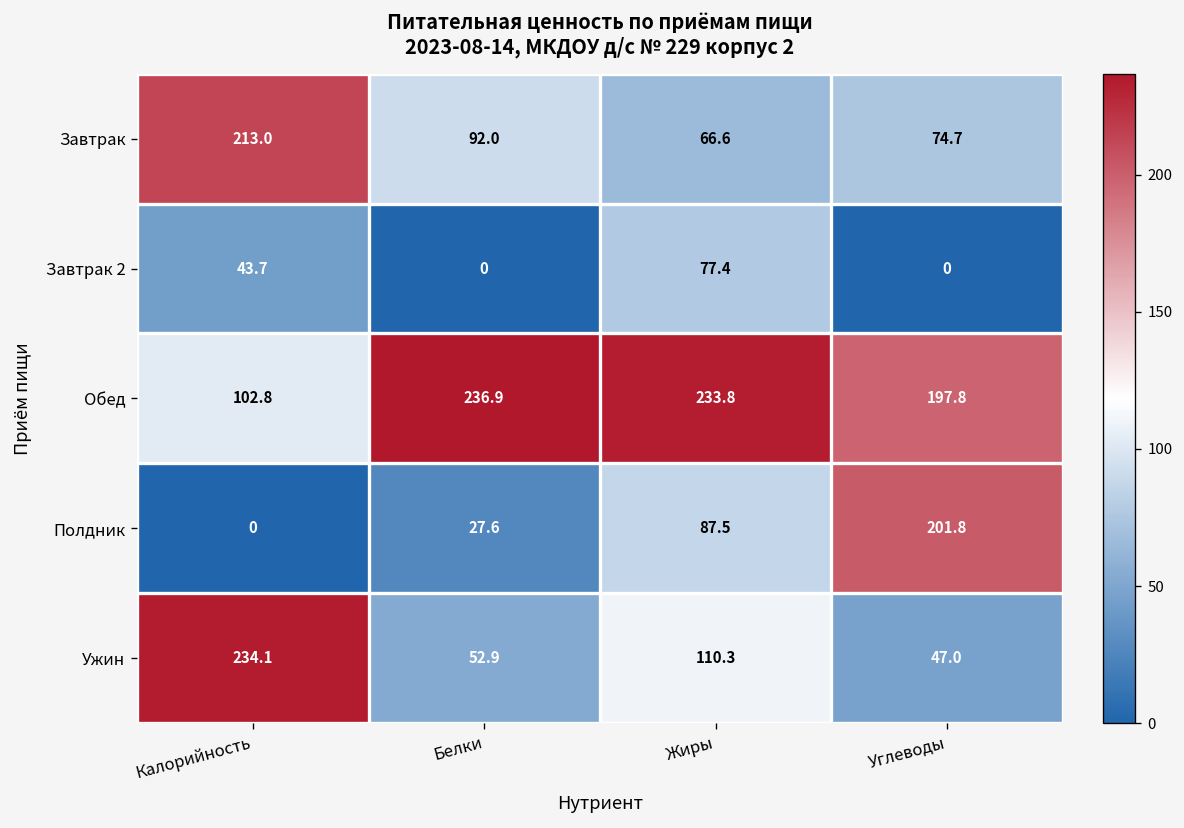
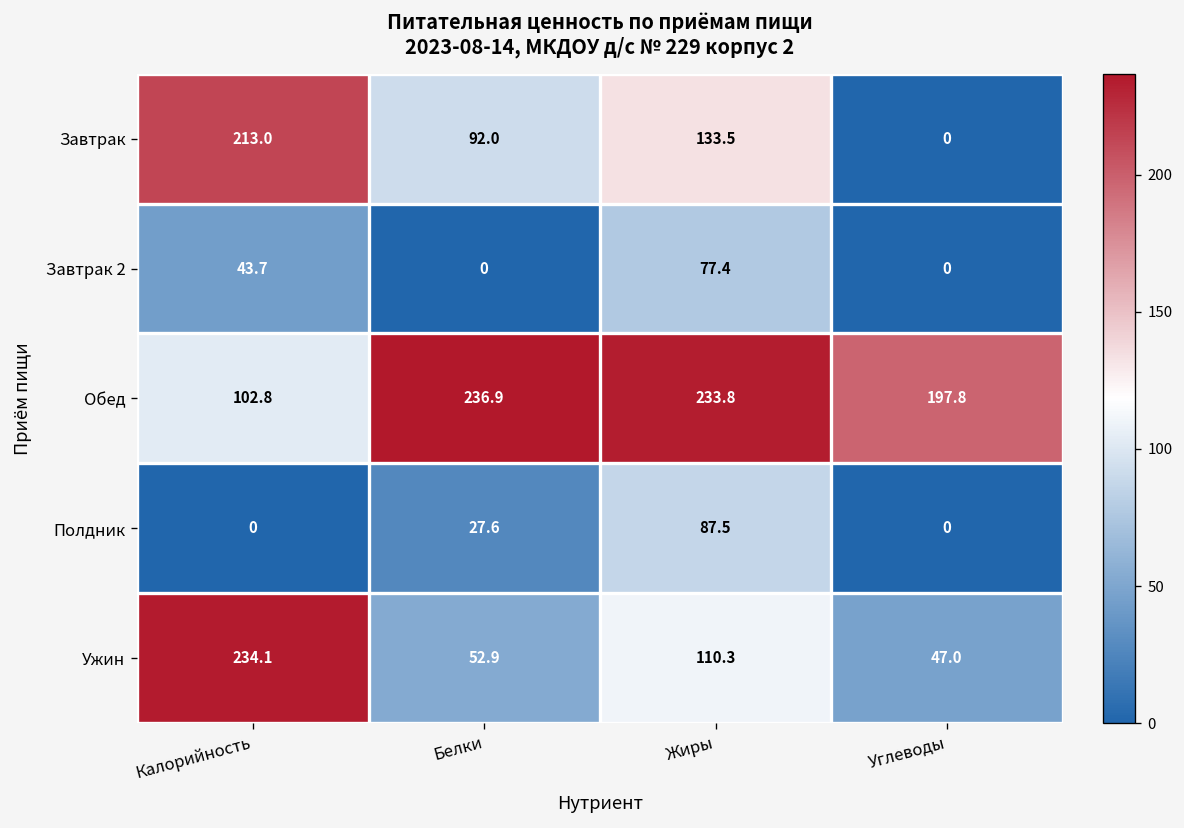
Завтрак, Жиры: 66.6 -> 133.5
Завтрак, Углеводы: 74.7 -> 0
Полдник, Углеводы: 201.8 -> 0
